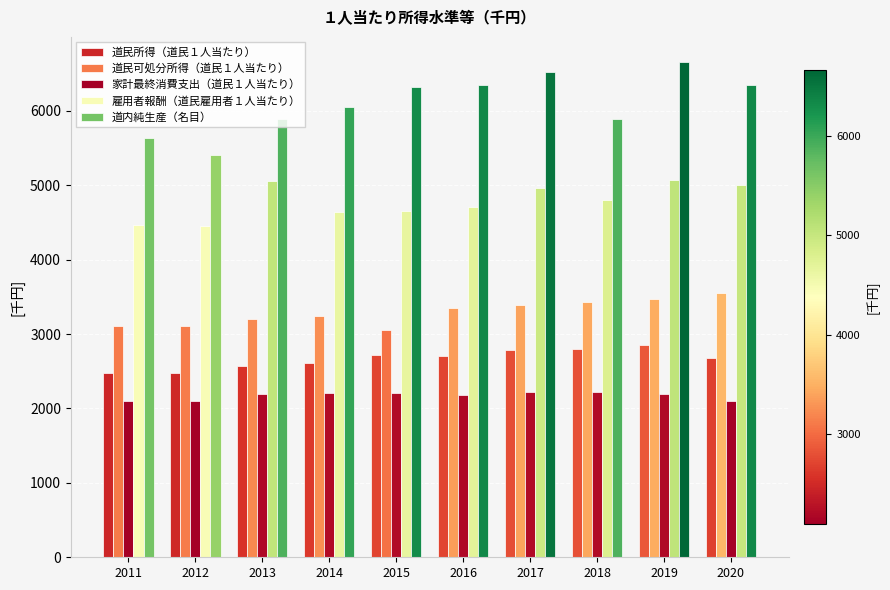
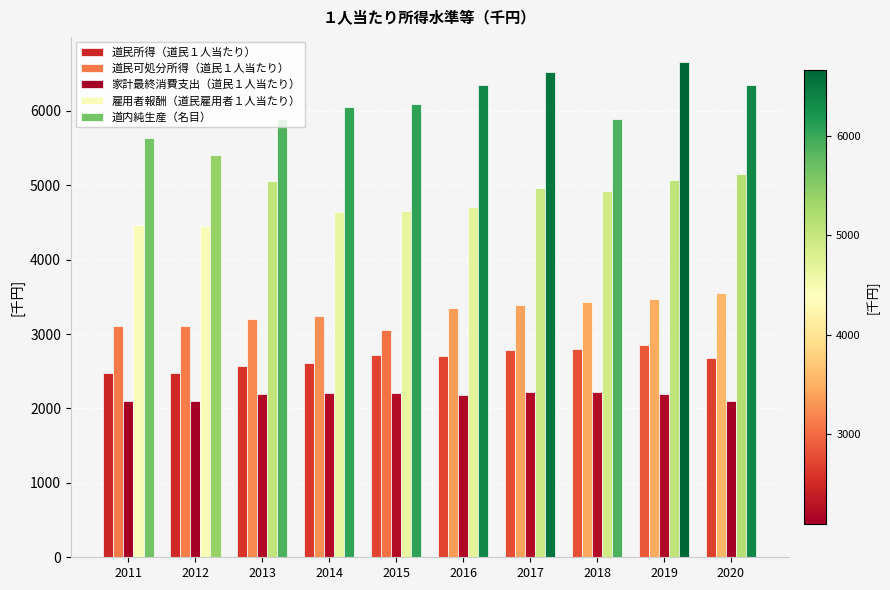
道内純生産（名目）, 2015: 6300 -> 6100
雇用者報酬（道民雇用者１人当たり）, 2018: 4800 -> 4900
雇用者報酬（道民雇用者１人当たり）, 2020: 5000 -> 5200
